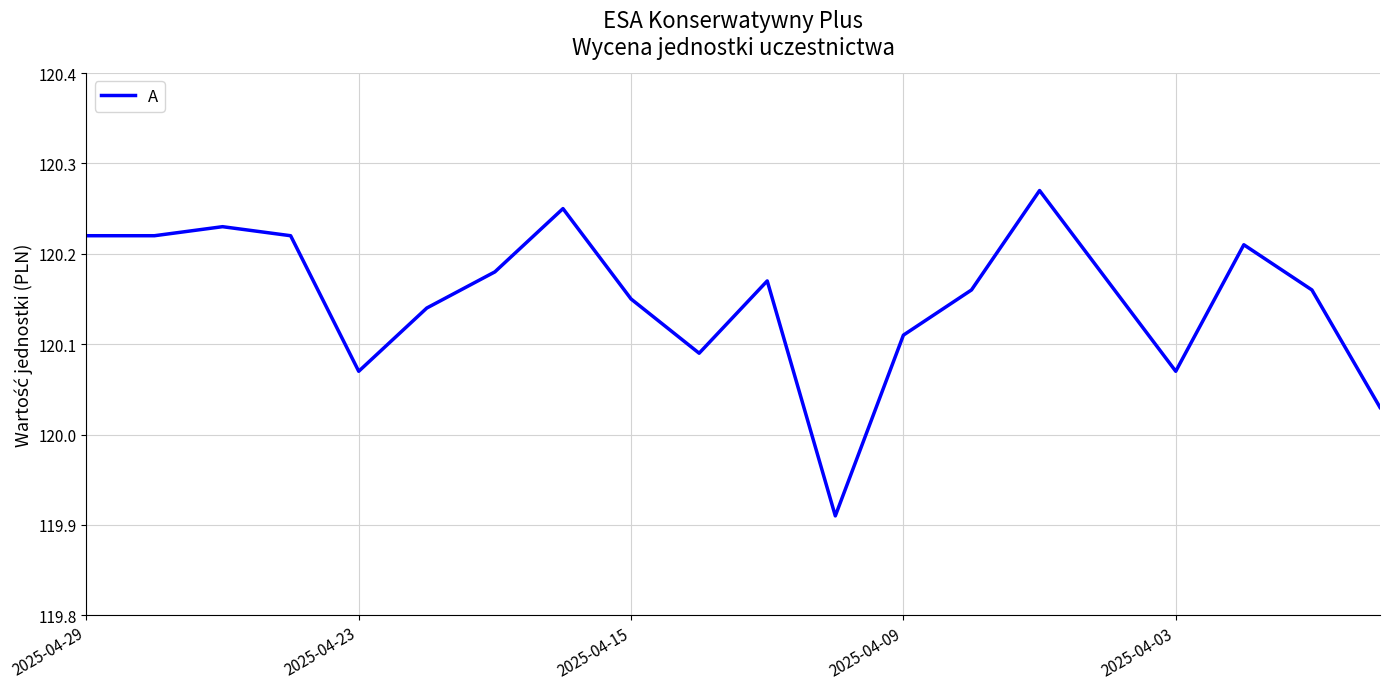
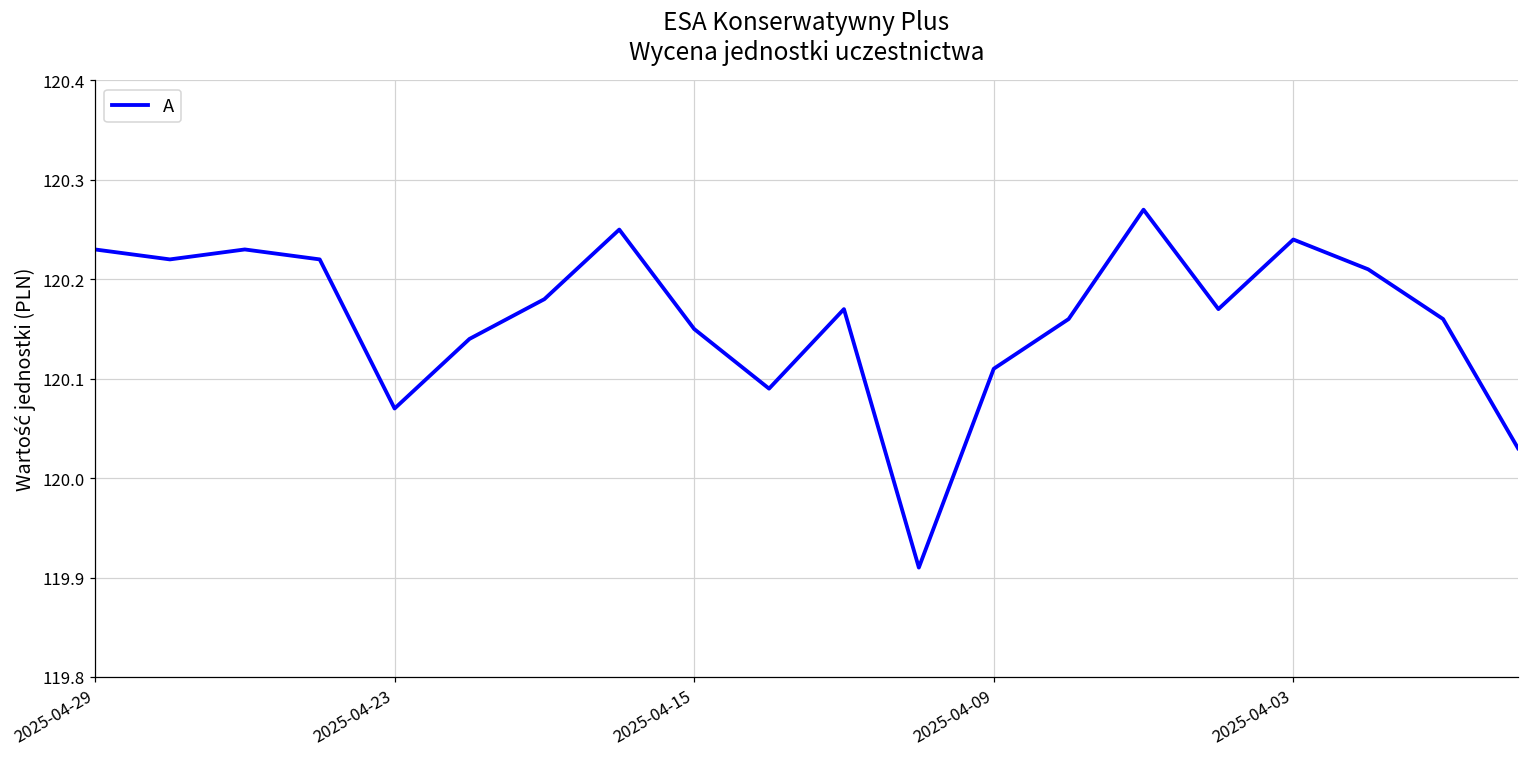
2025-04-29: 120.22 -> 120.23
2025-04-03: 120.07 -> 120.24
